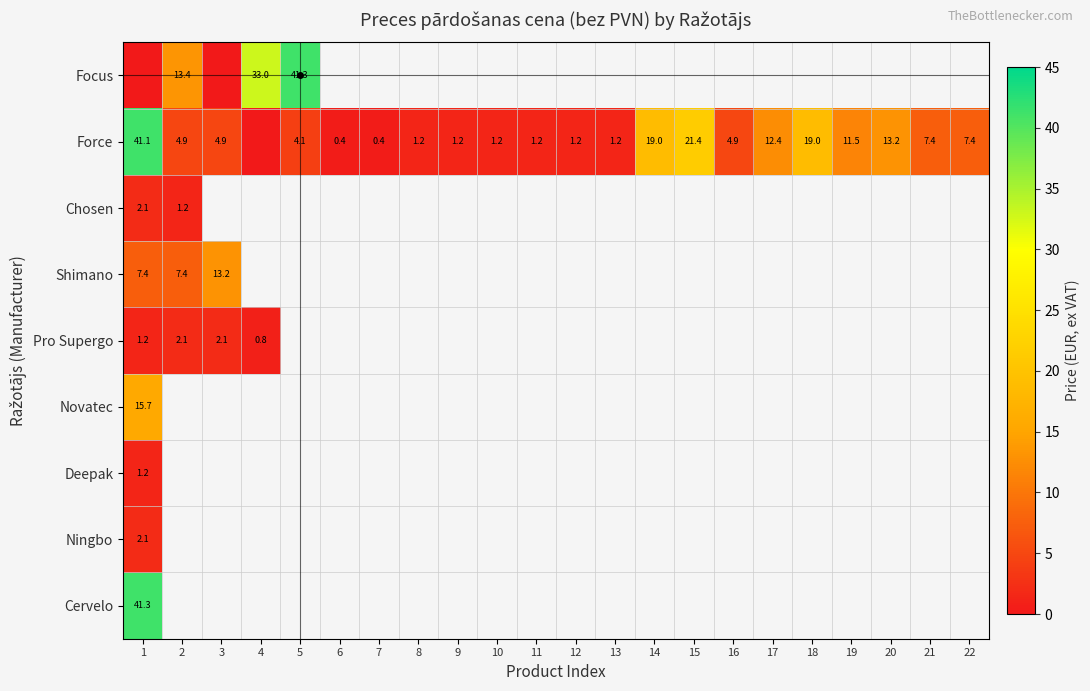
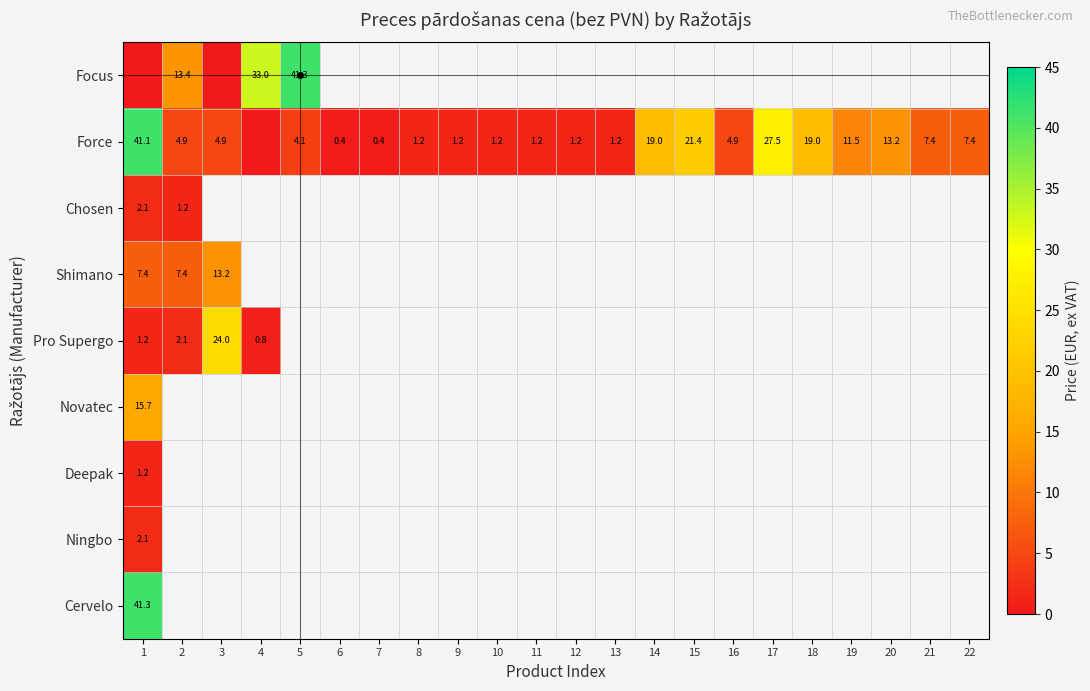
Force, 17: 12.4 -> 27.5
Pro Supergo, 3: 2.1 -> 24.0
